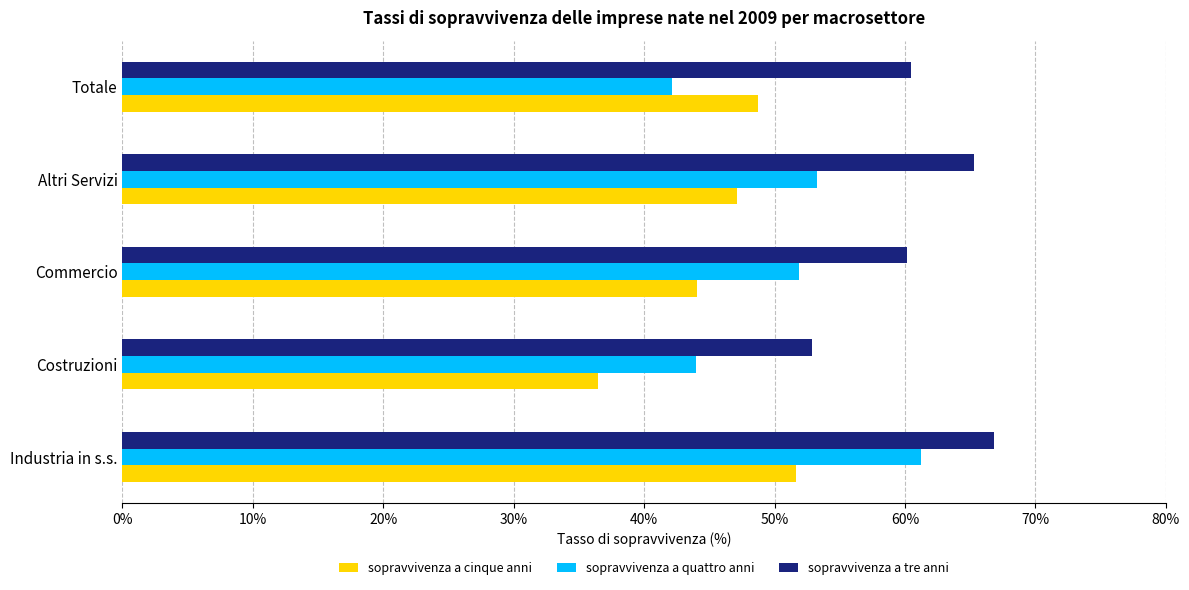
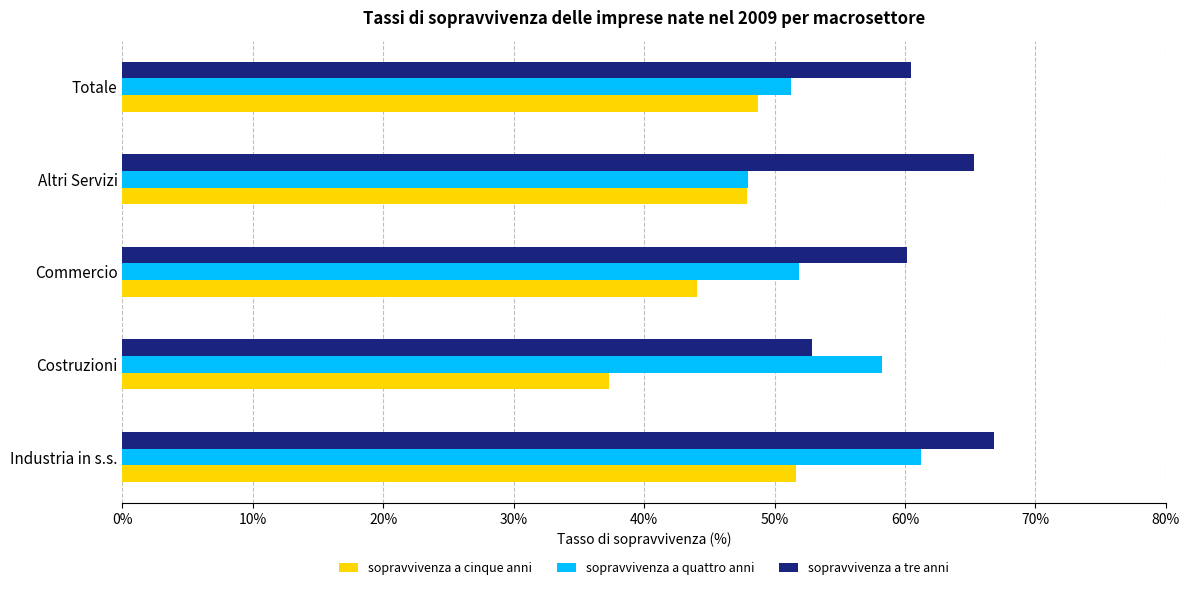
sopravvivenza a quattro anni, Totale: 42.1% -> 51.2%
sopravvivenza a quattro anni, Altri Servizi: 53.2% -> 47.9%
sopravvivenza a cinque anni, Altri Servizi: 47.1% -> 47.9%
sopravvivenza a quattro anni, Costruzioni: 44.0% -> 58.2%
sopravvivenza a cinque anni, Costruzioni: 36.5% -> 37.3%
